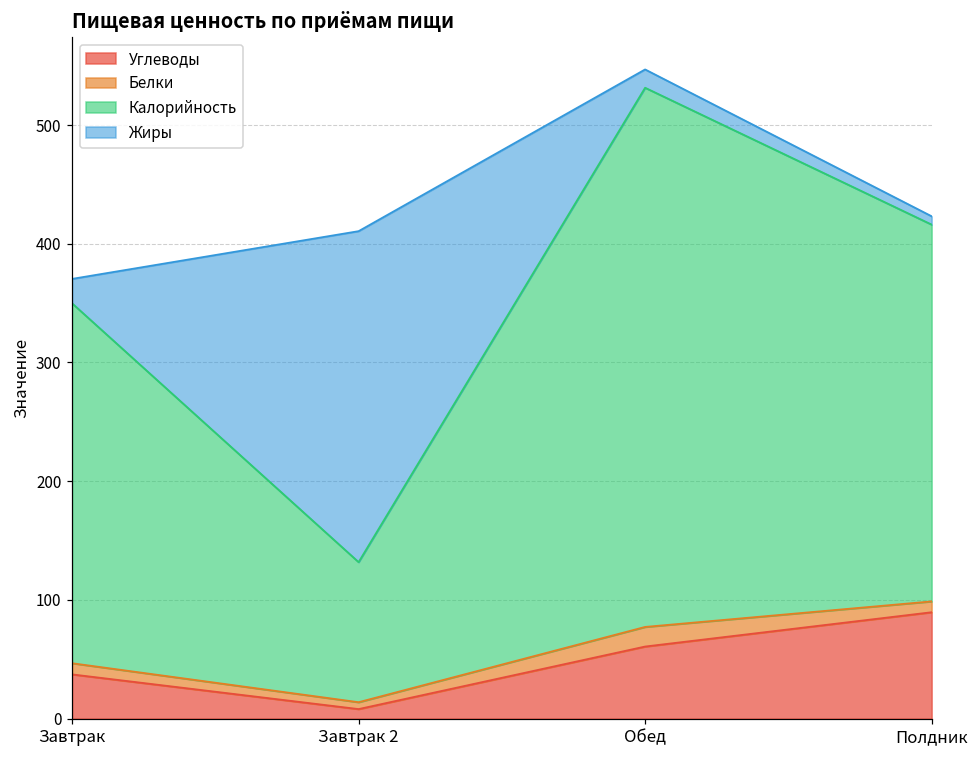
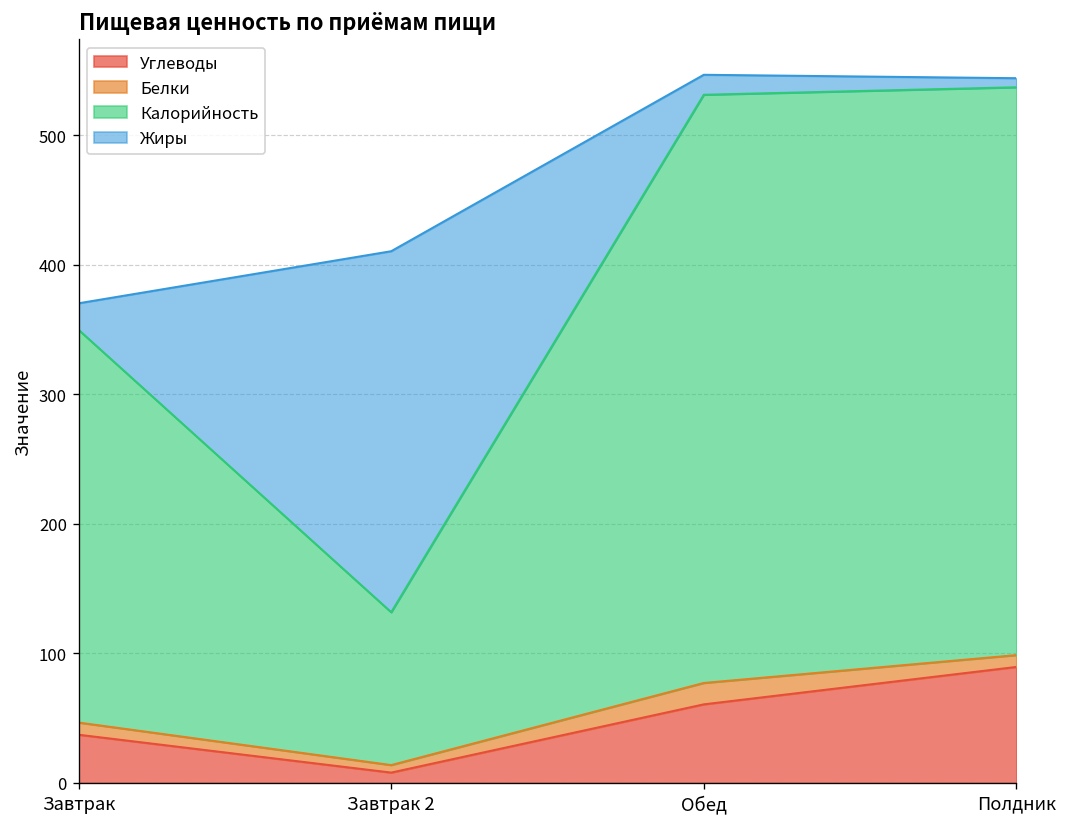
Калорийность, Полдник: 317 -> 438
